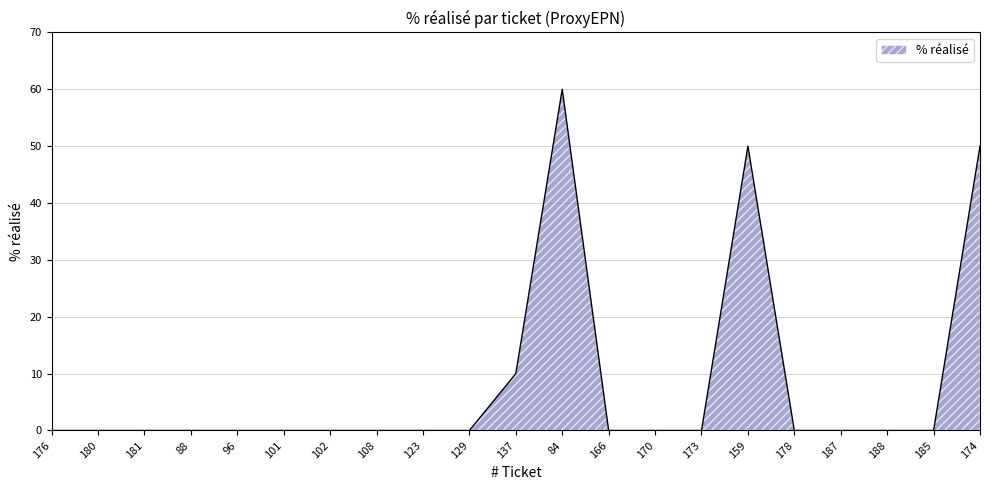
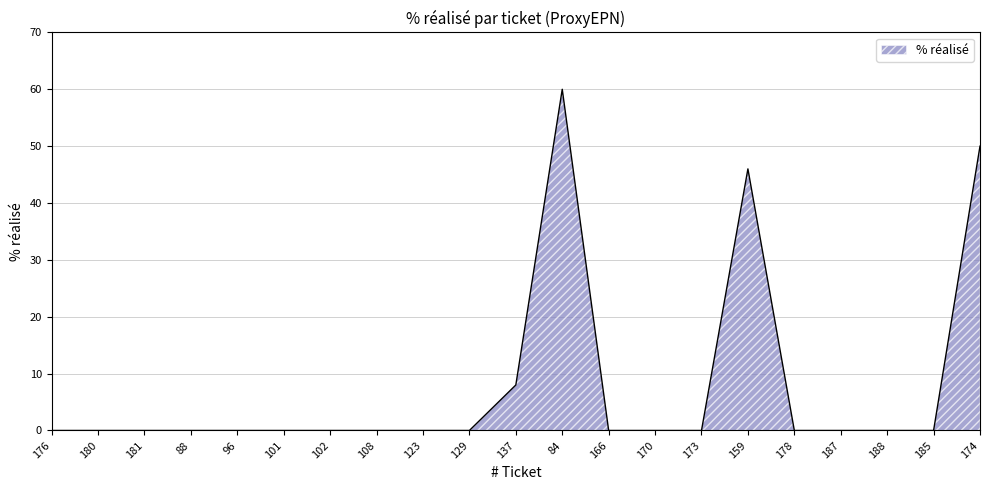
137: 10 -> 8
159: 50 -> 46
